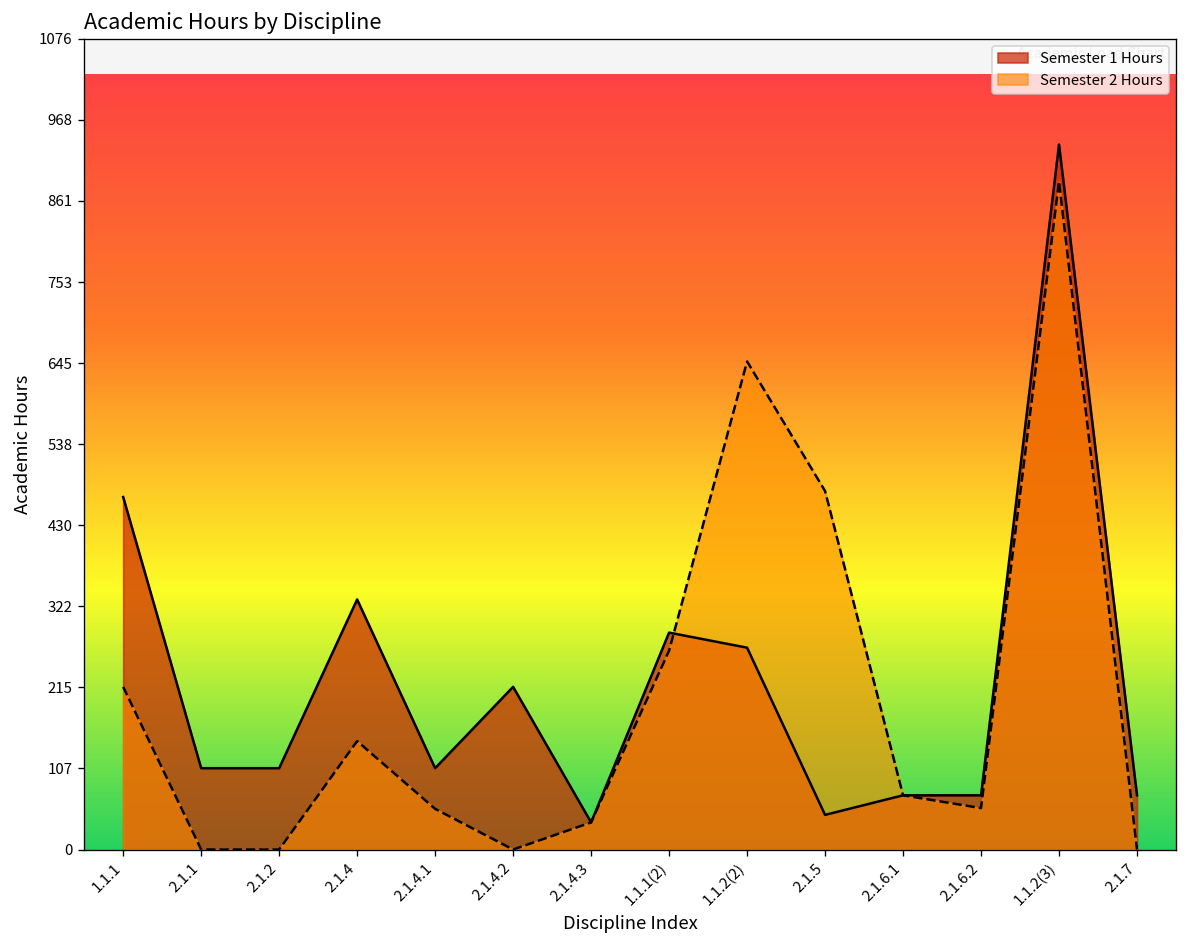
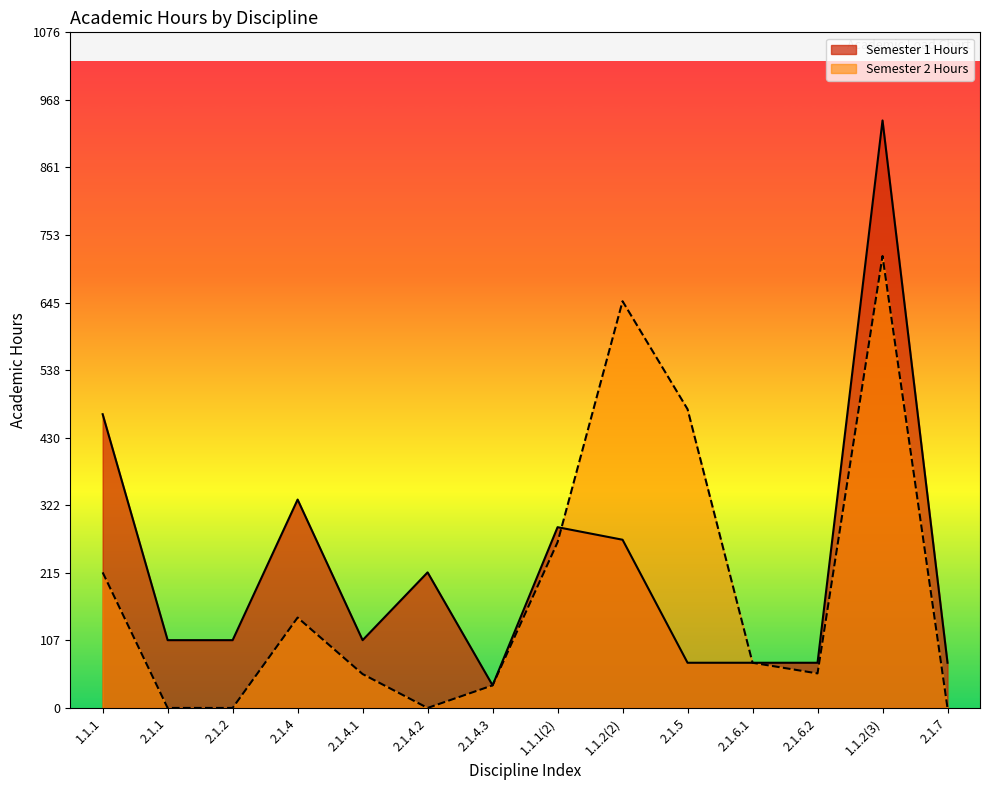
Semester 1 Hours, 2.1.5: 50 -> 70
Semester 2 Hours, 1.1.2(3): 890 -> 720
